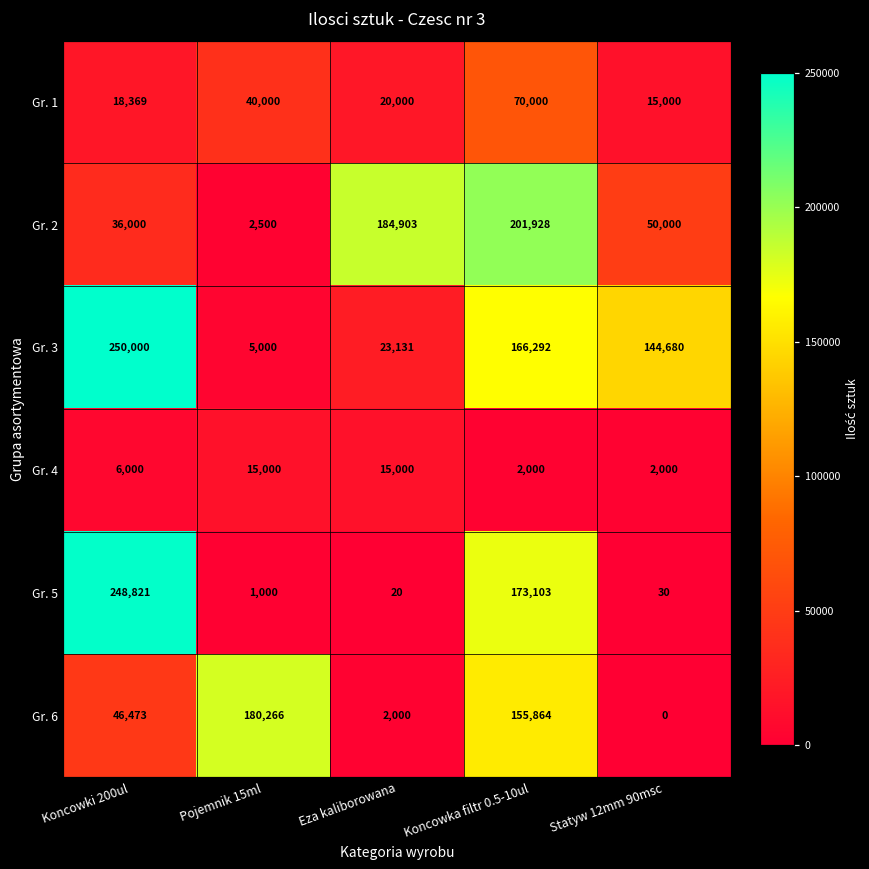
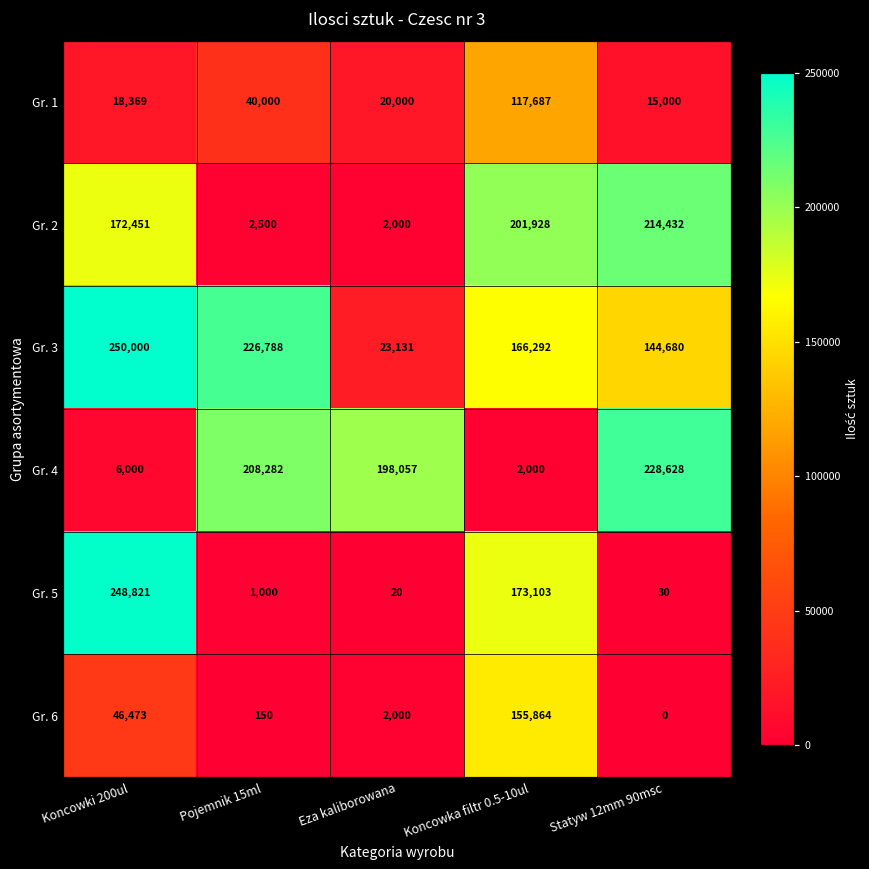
Gr. 1, Koncowka filtr 0.5-10ul: 70,000 -> 117,687
Gr. 2, Koncowki 200ul: 36,000 -> 172,451
Gr. 2, Eza kaliborowana: 184,903 -> 2,000
Gr. 2, Statyw 12mm 90msc: 50,000 -> 214,432
Gr. 3, Pojemnik 15ml: 5,000 -> 226,788
Gr. 4, Pojemnik 15ml: 15,000 -> 208,282
Gr. 4, Eza kaliborowana: 15,000 -> 198,057
Gr. 4, Statyw 12mm 90msc: 2,000 -> 228,628
Gr. 6, Pojemnik 15ml: 180,266 -> 150
